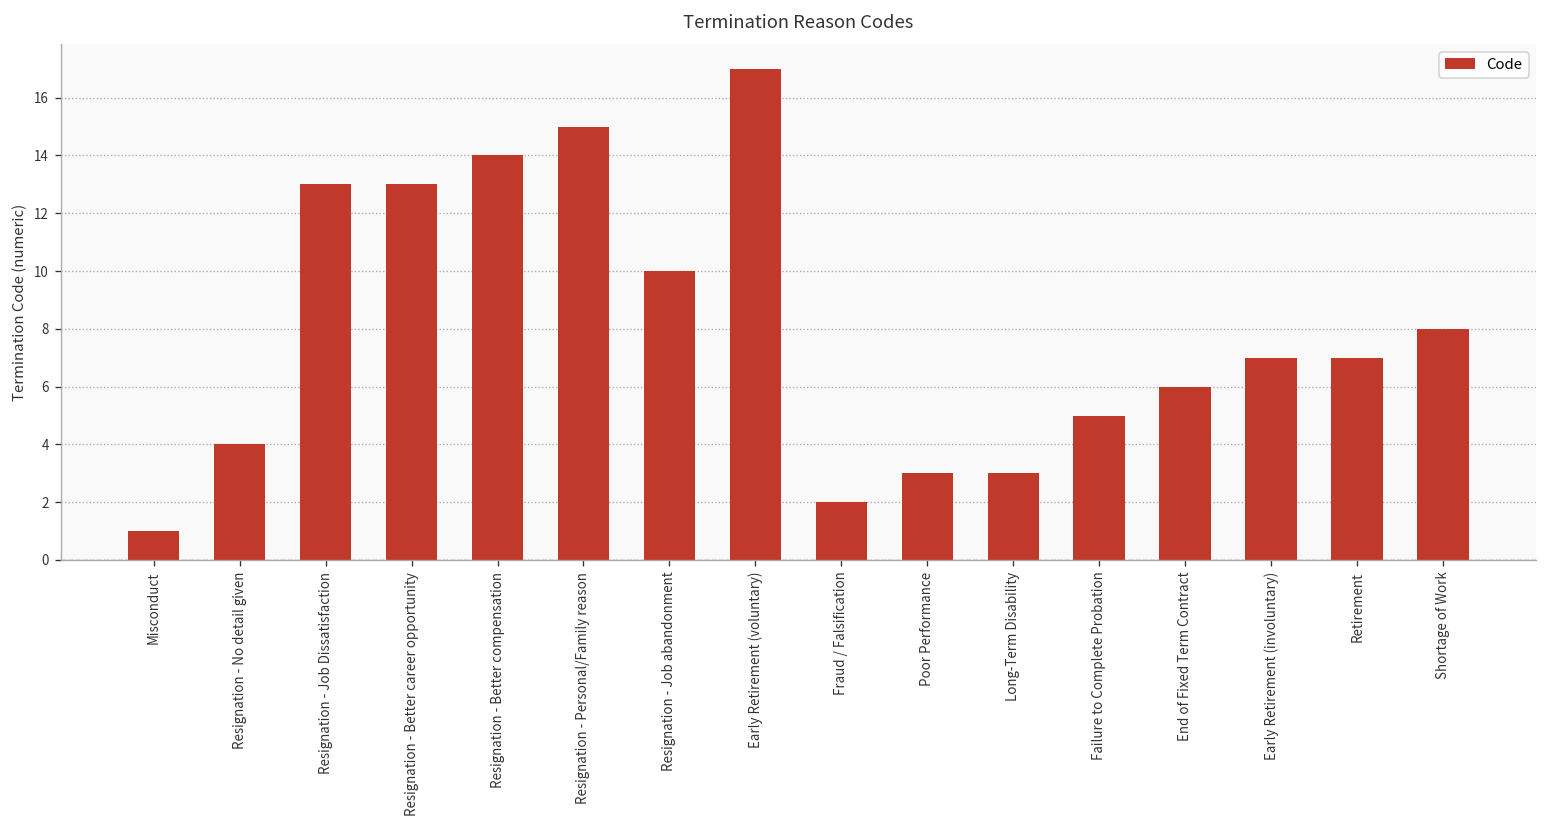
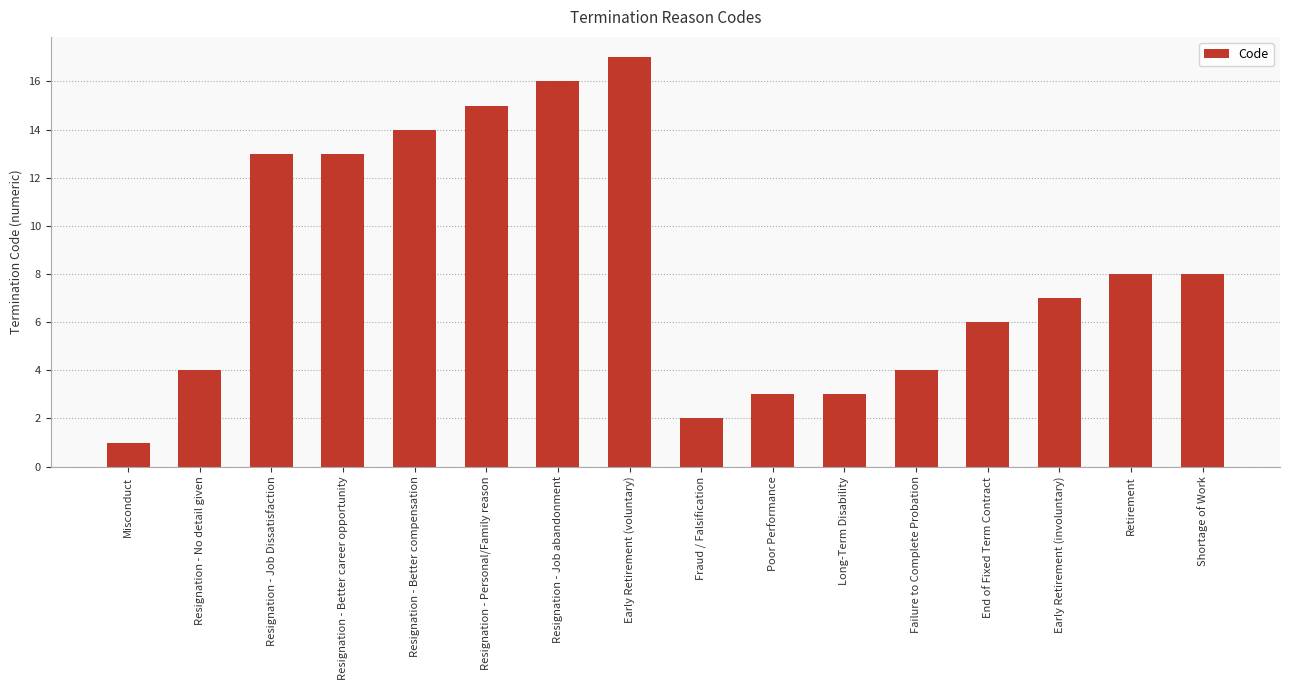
Resignation - Job abandonment: 10 -> 16
Failure to Complete Probation: 5 -> 4
Retirement: 7 -> 8
